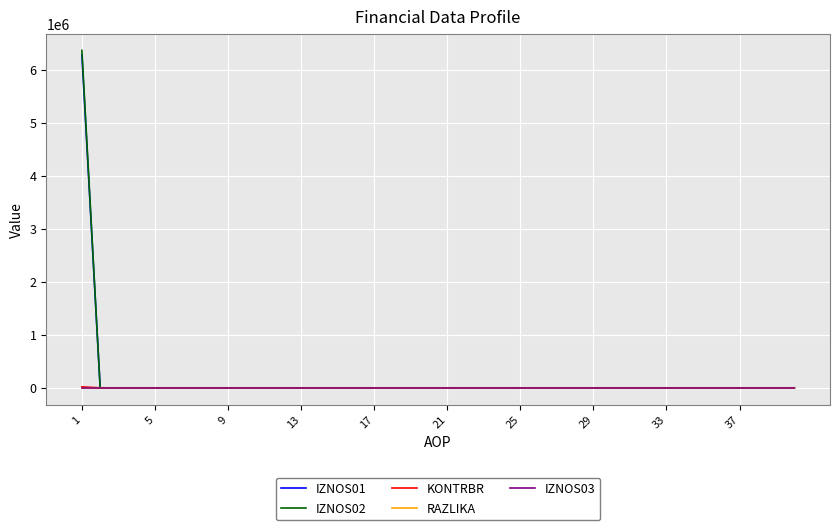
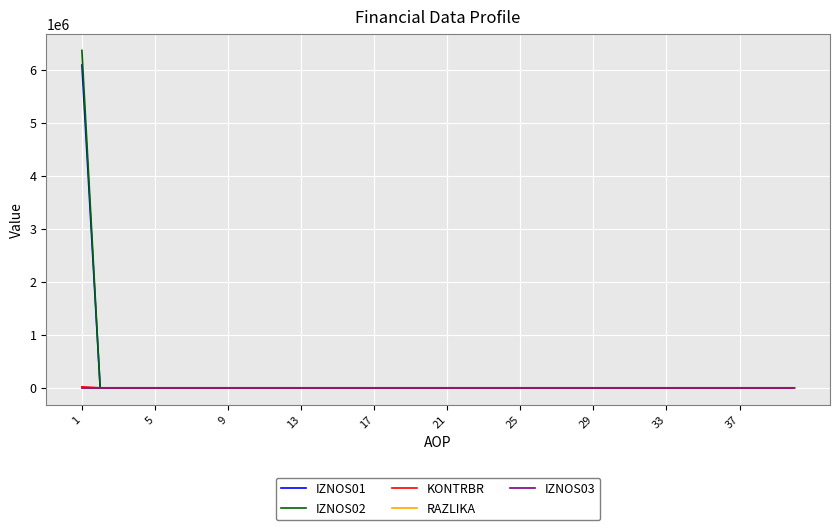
IZNOS01, 1: 6300000 -> 6100000
